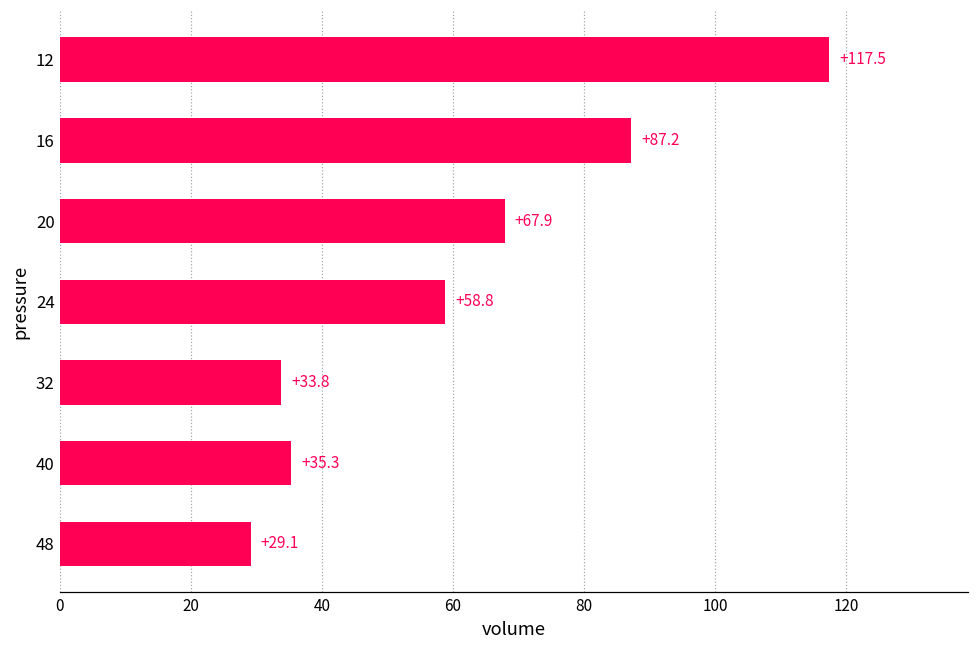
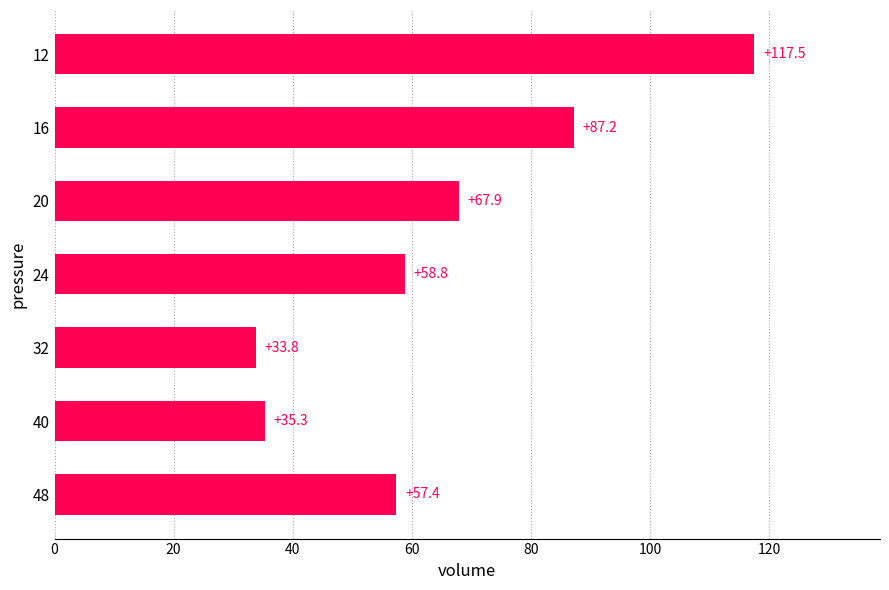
48: +29.1 -> +57.4
